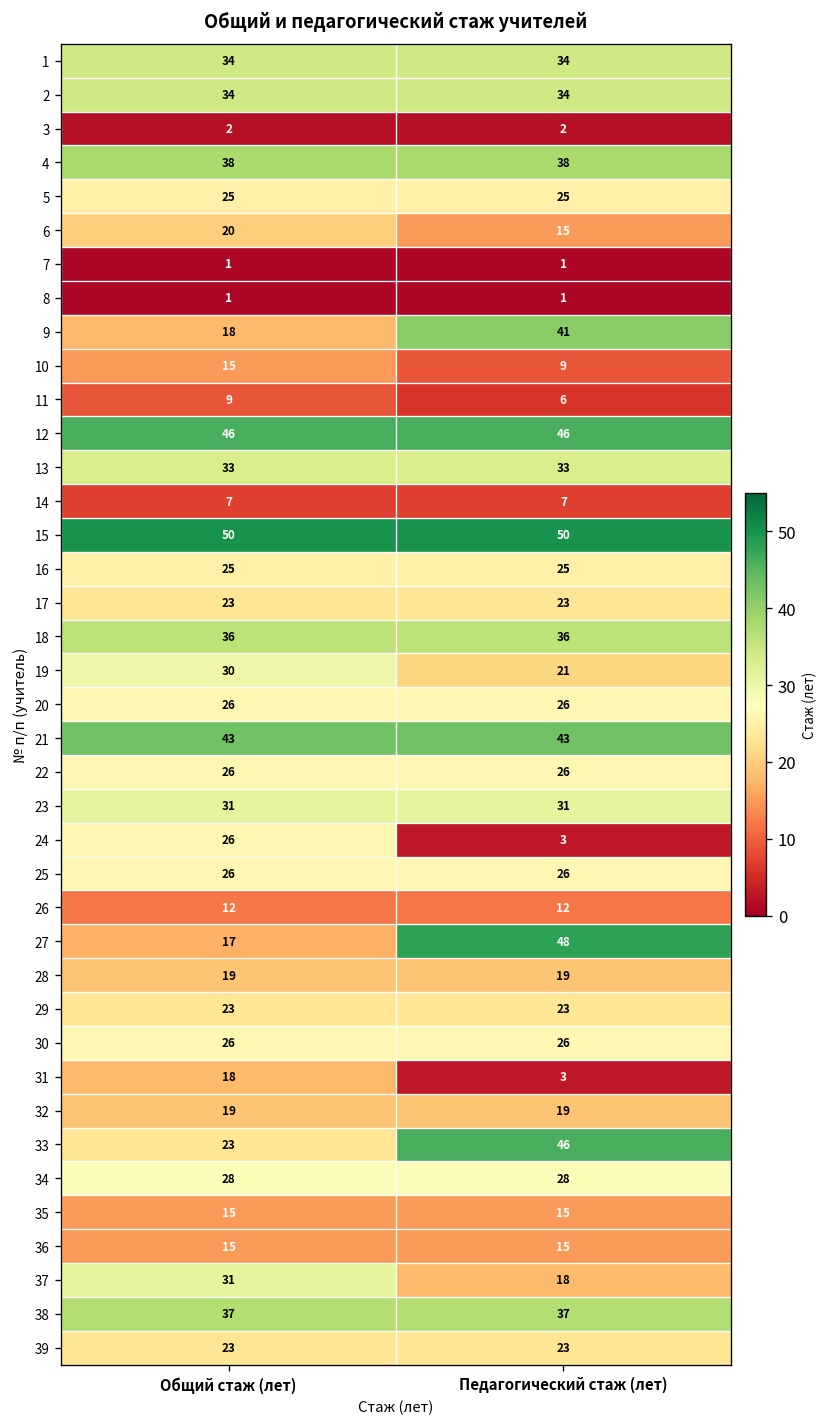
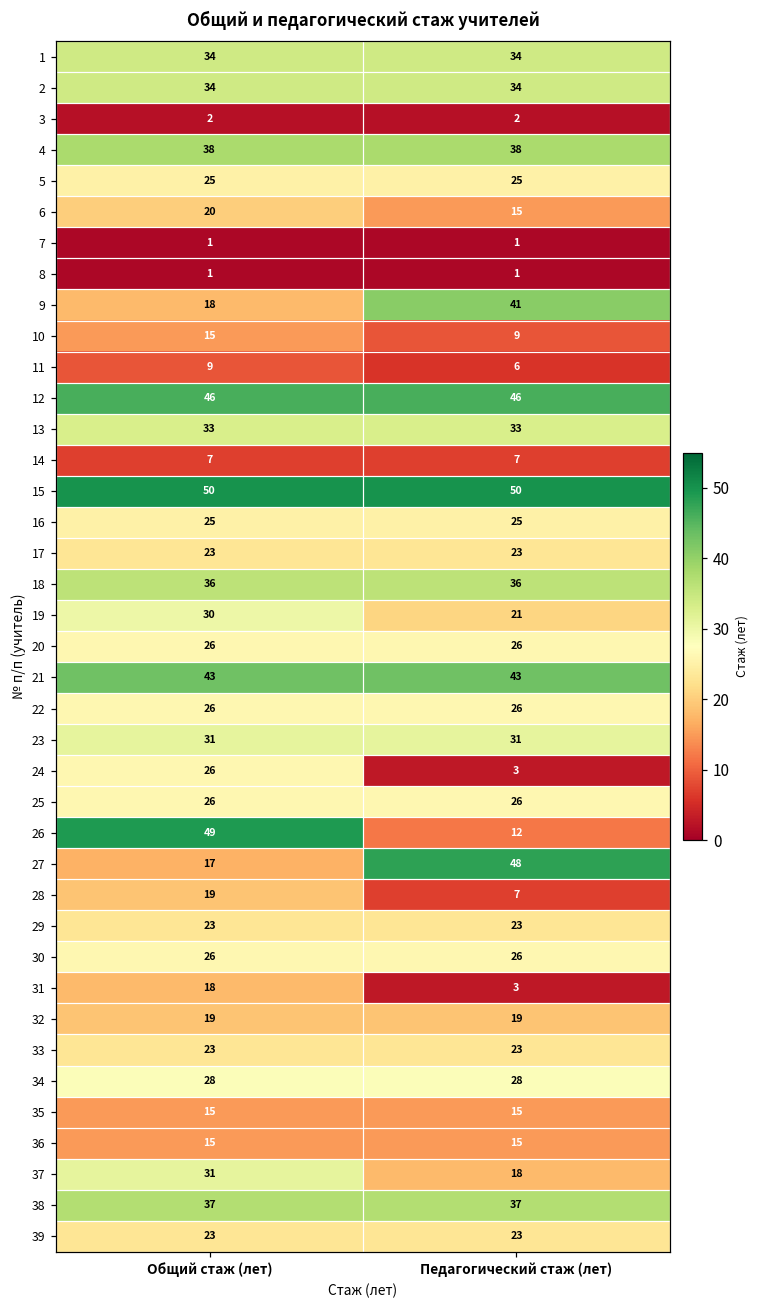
26, Общий стаж (лет): 12 -> 49
28, Педагогический стаж (лет): 19 -> 7
33, Педагогический стаж (лет): 46 -> 23
